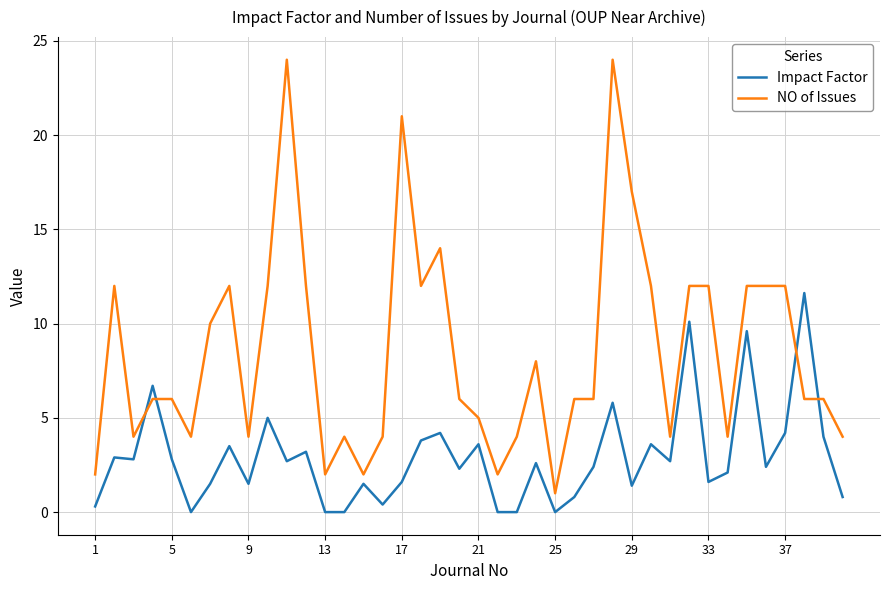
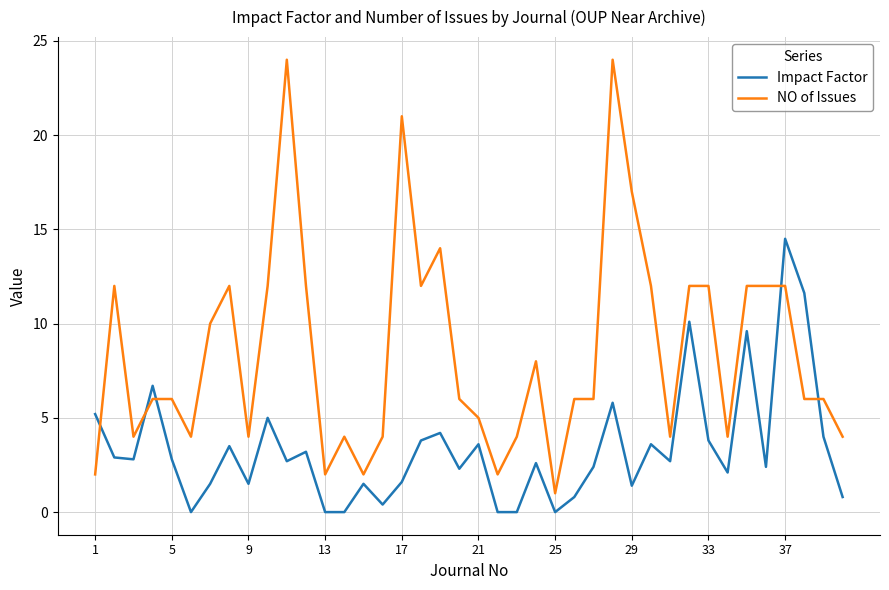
Impact Factor, 1: 0.3 -> 5.2
Impact Factor, 33: 1.6 -> 3.8
Impact Factor, 37: 4.2 -> 14.5
